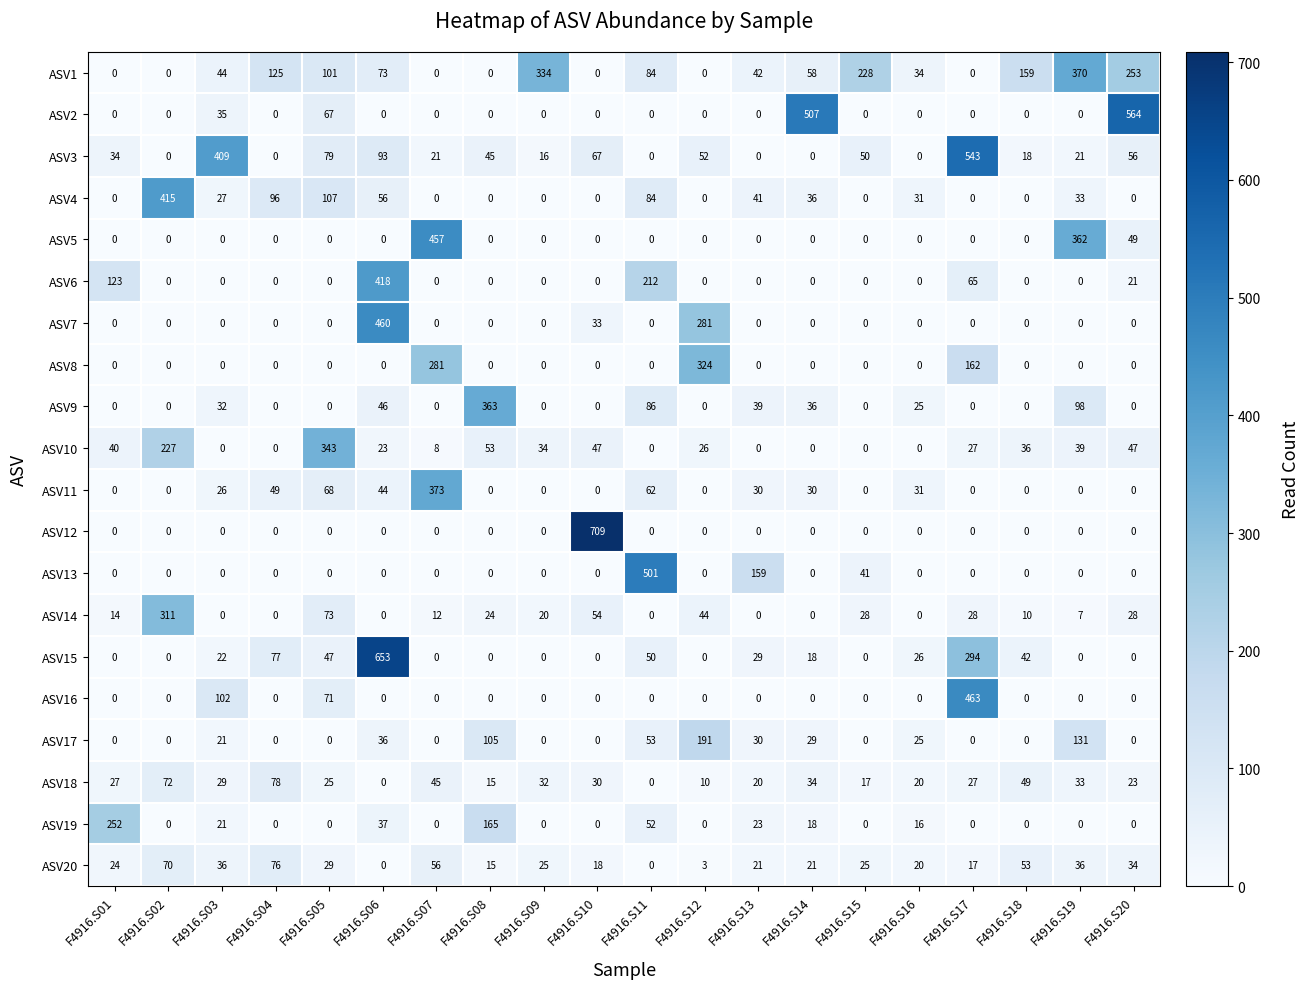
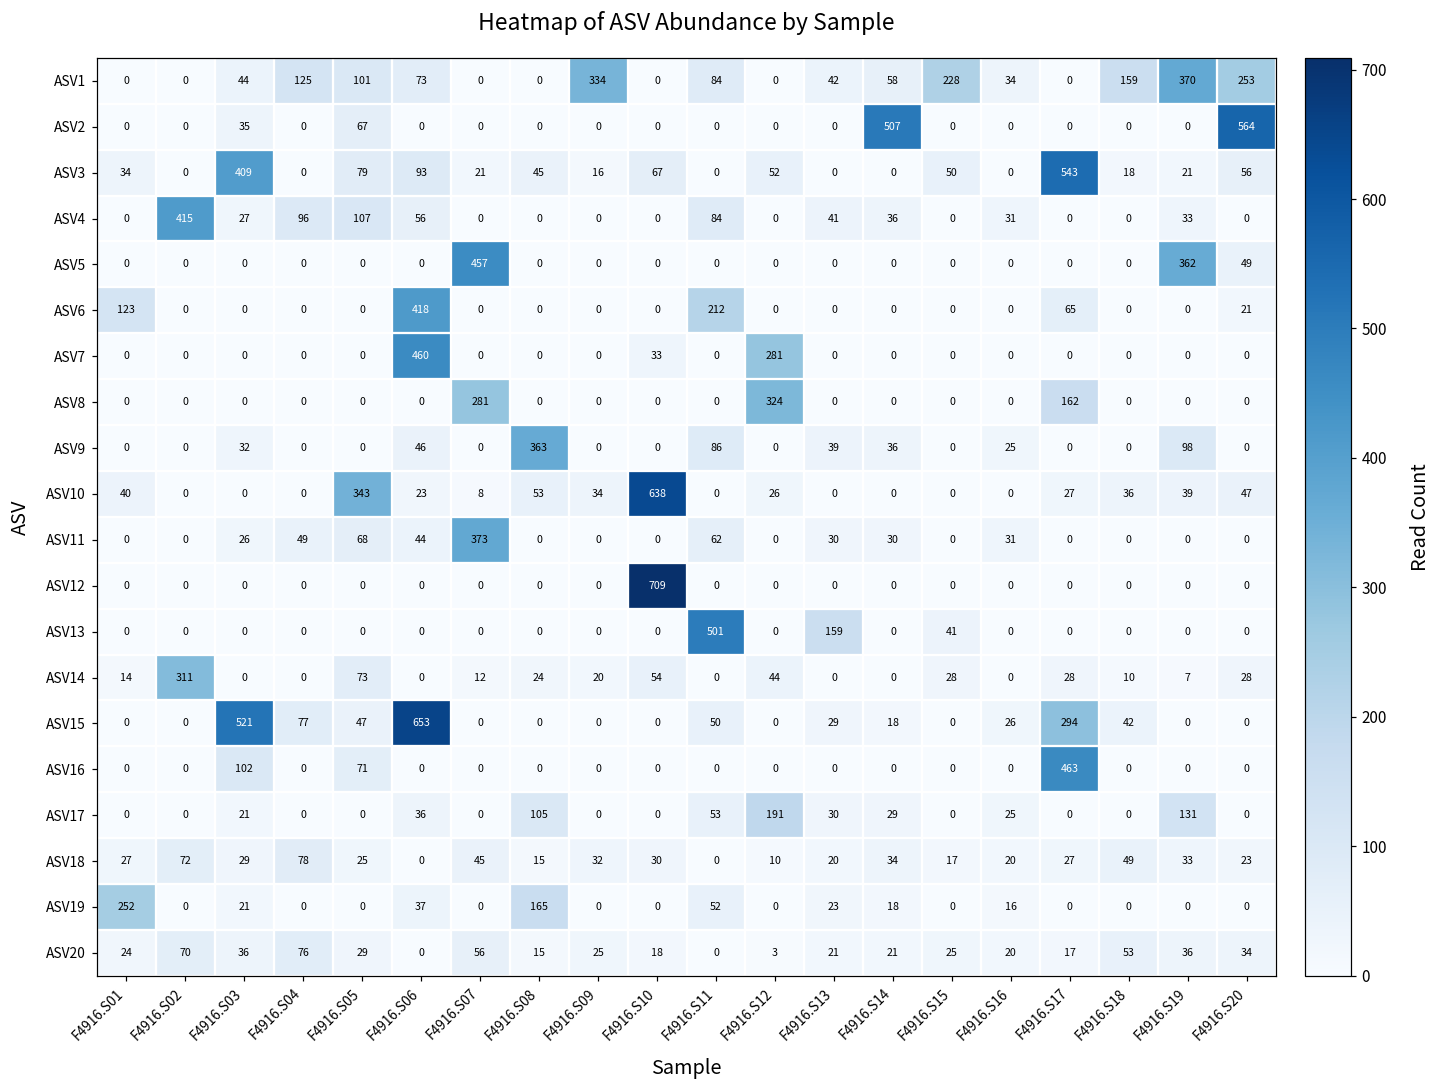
ASV10, F4916.S02: 227 -> 0
ASV10, F4916.S10: 47 -> 638
ASV15, F4916.S03: 22 -> 521
